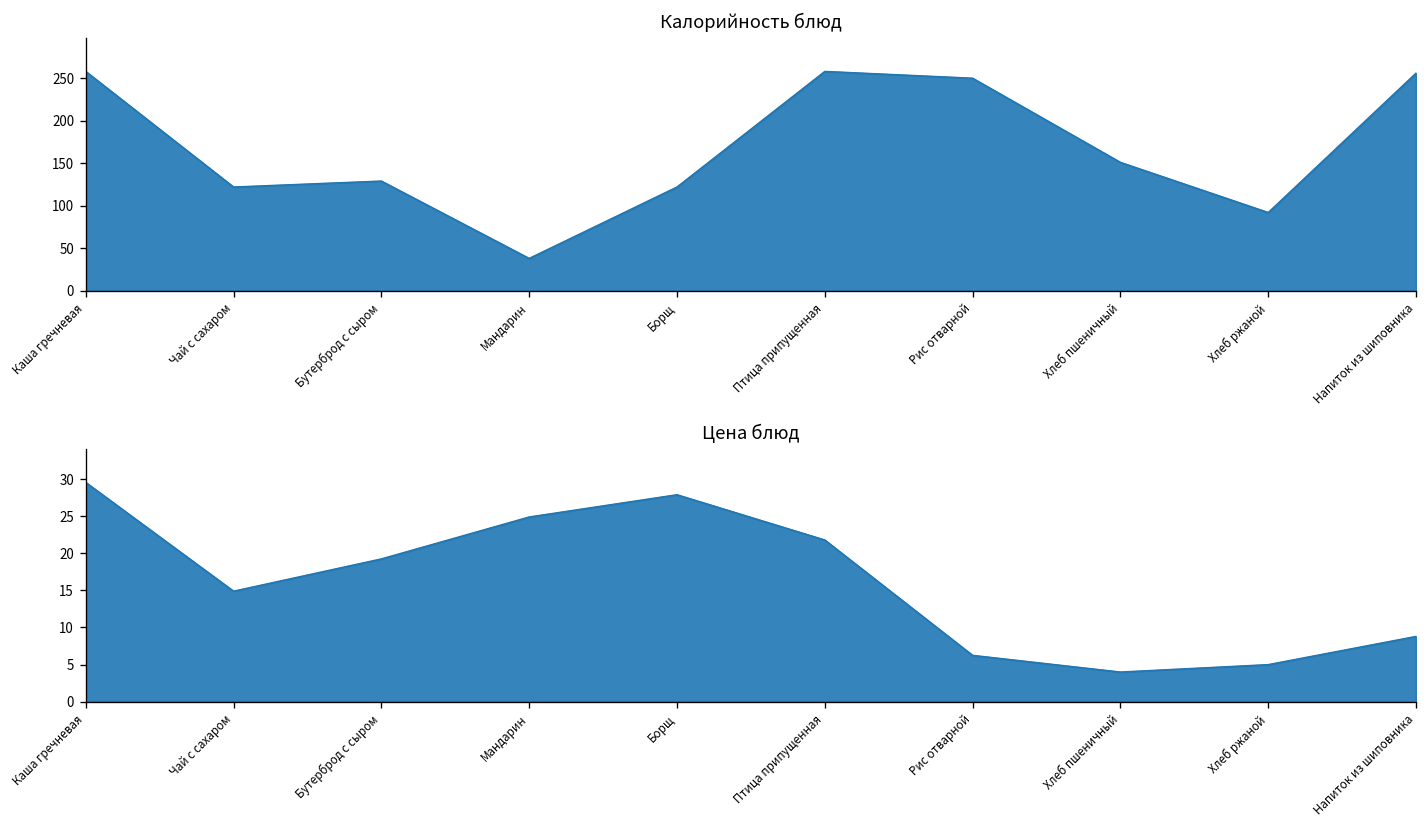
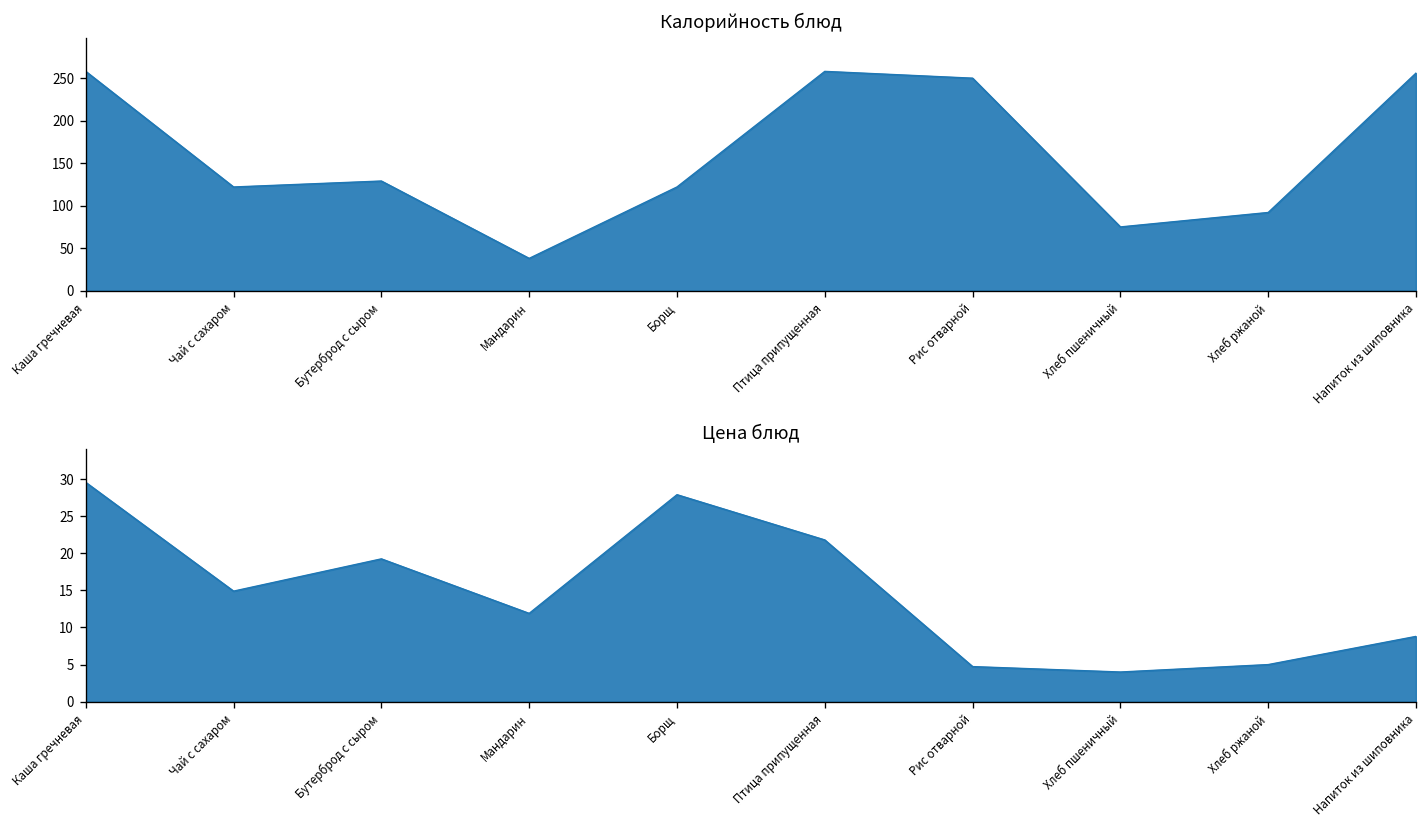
Калорийность блюд, Хлеб пшеничный: 150 -> 80
Цена блюд, Мандарин: 25 -> 12
Цена блюд, Рис отварной: 6 -> 5
